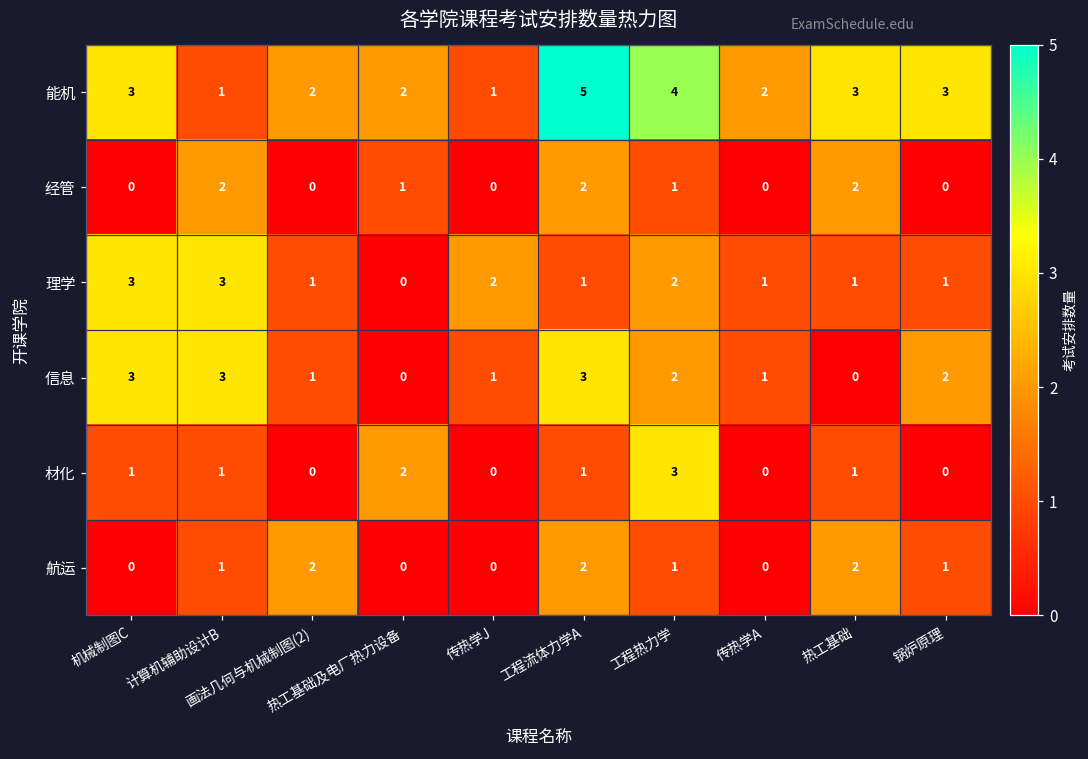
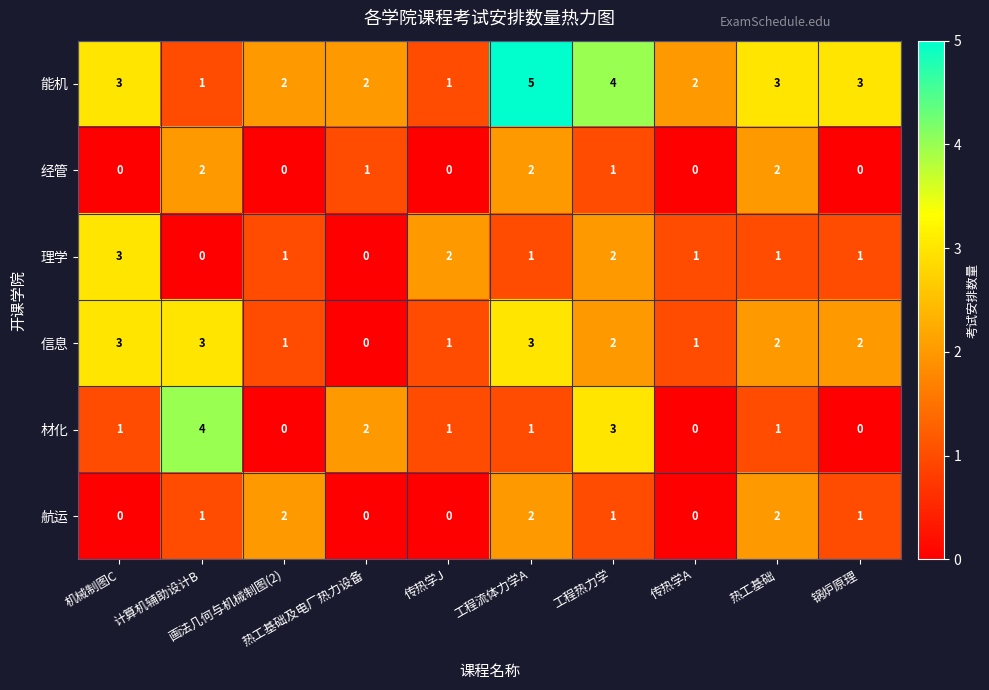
理学, 计算机辅助设计B: 3 -> 0
信息, 热工基础: 0 -> 2
材化, 计算机辅助设计B: 1 -> 4
材化, 传热学J: 0 -> 1
